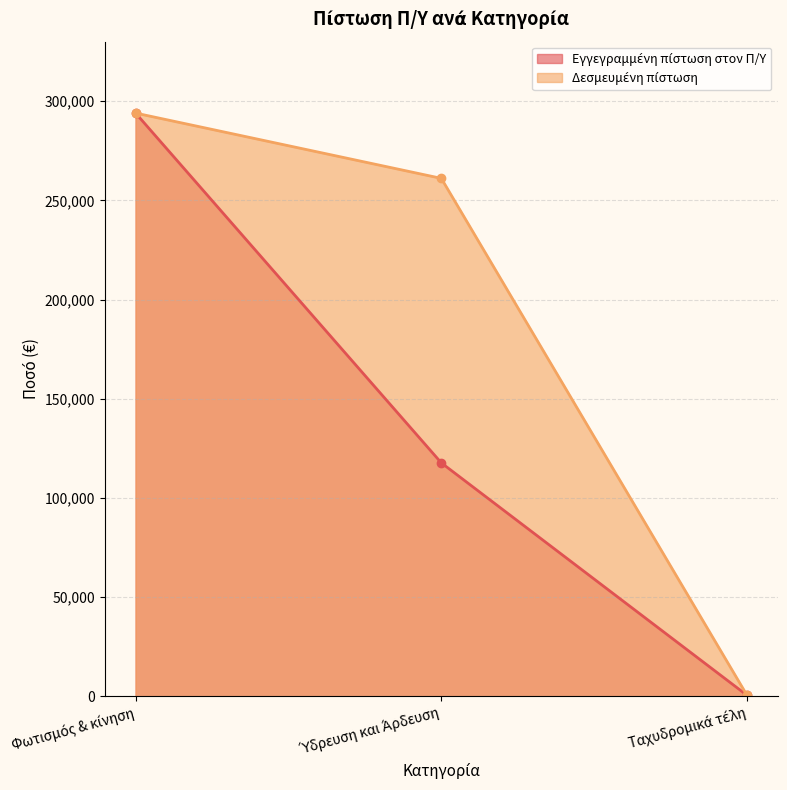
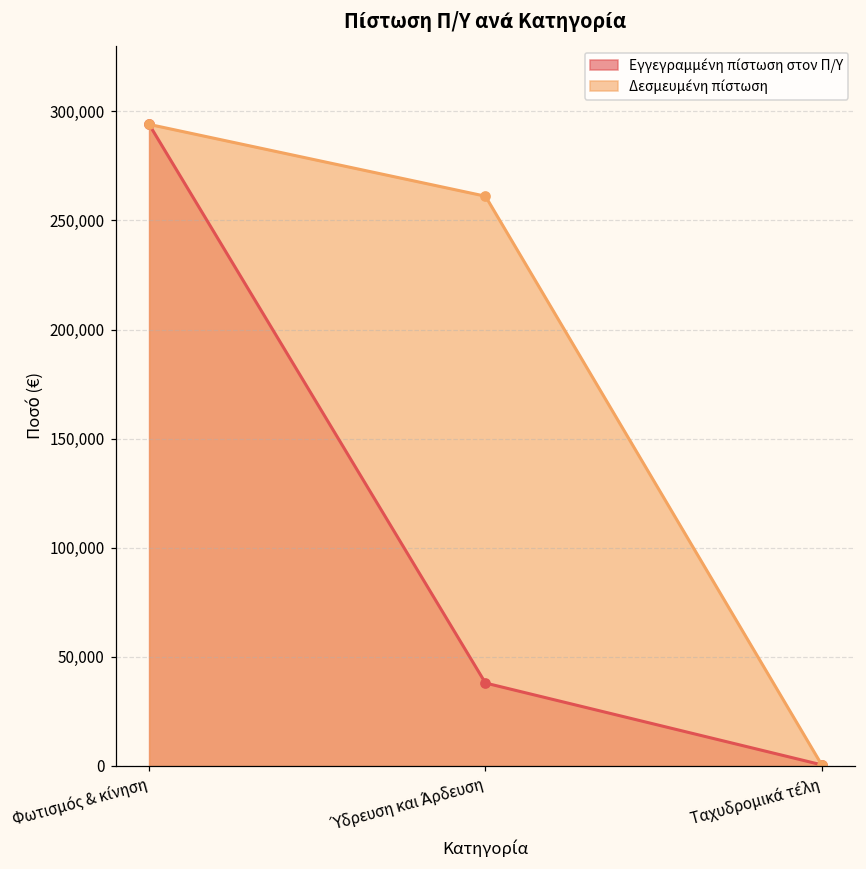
Εγγεγραμμένη πίστωση στον Π/Υ, Ύδρευση και Άρδευση: 118,000 -> 38,000
